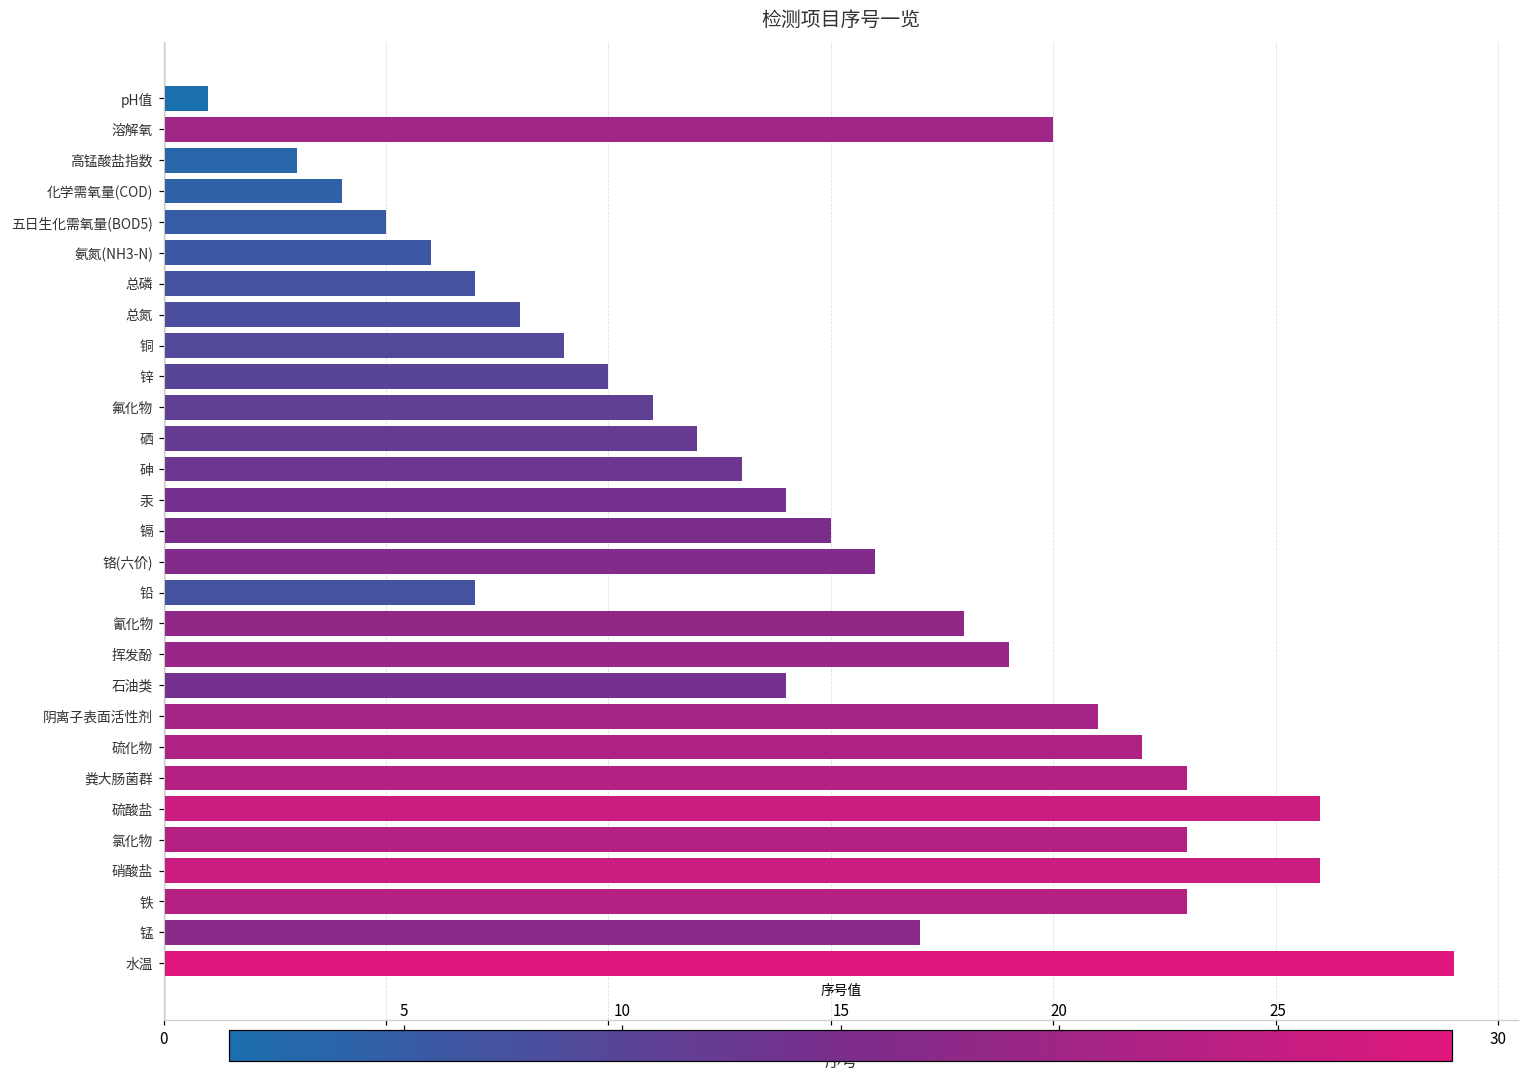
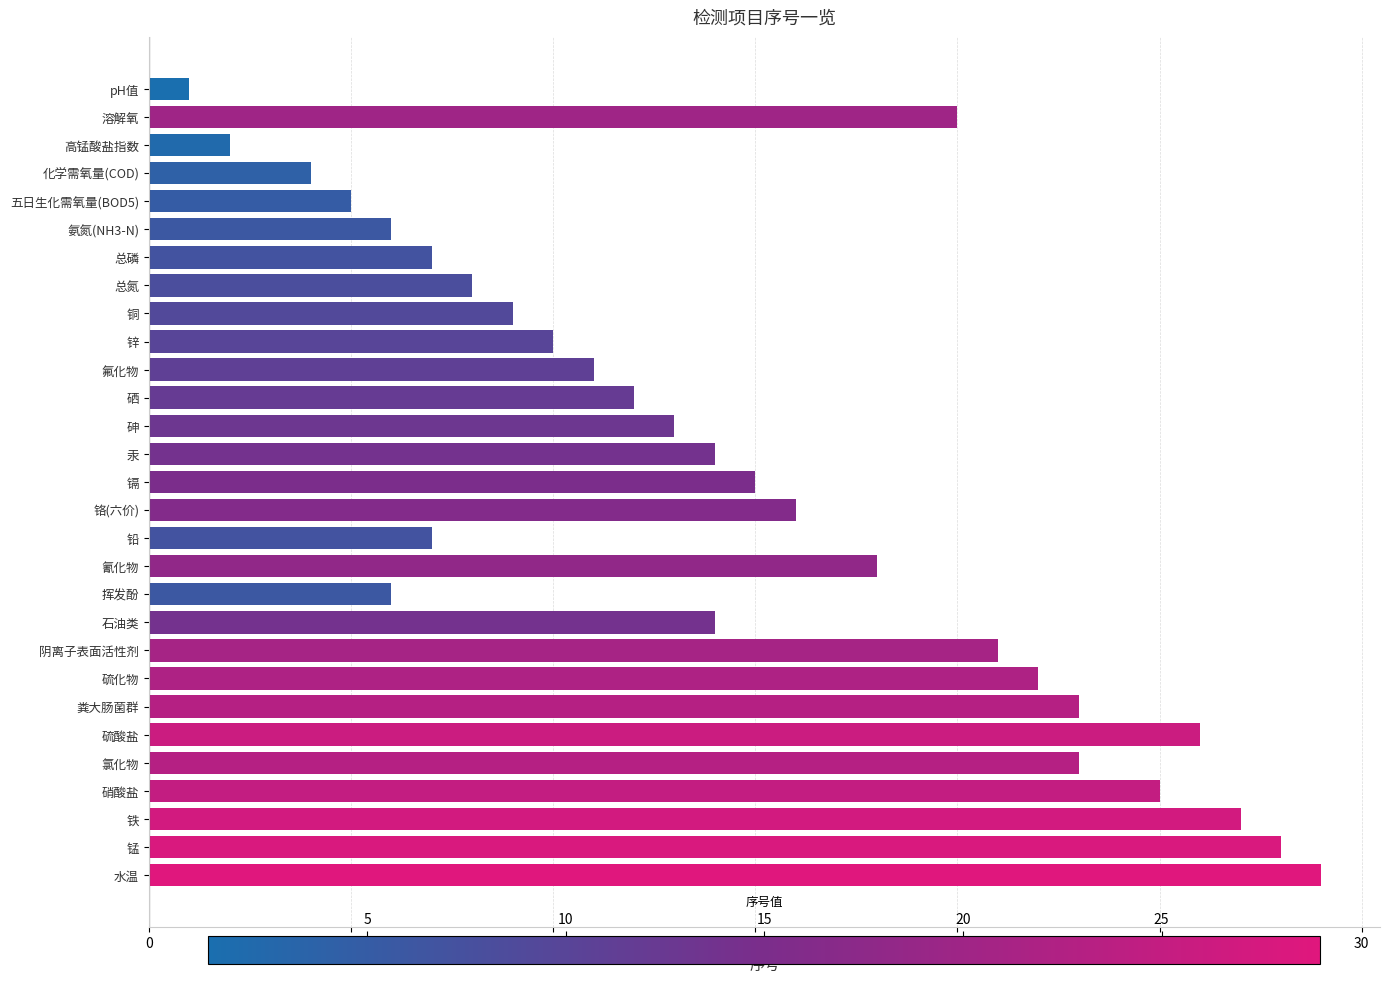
高锰酸盐指数: 3 -> 2
挥发酚: 19 -> 6
硝酸盐: 26 -> 25
铁: 23 -> 27
锰: 17 -> 28
